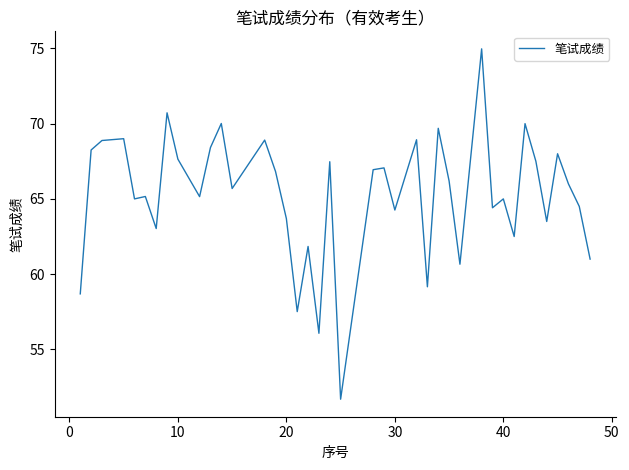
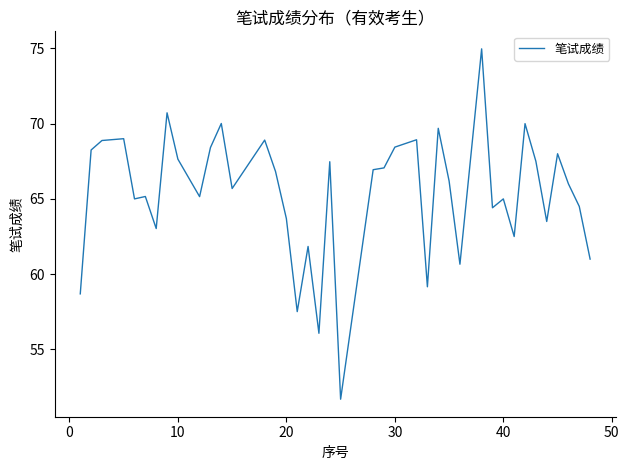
30: 64.3 -> 68.4
